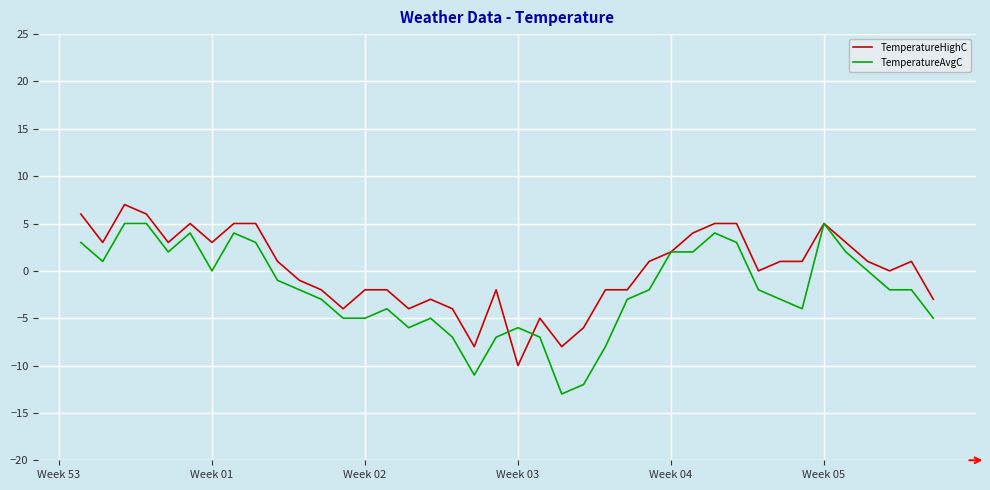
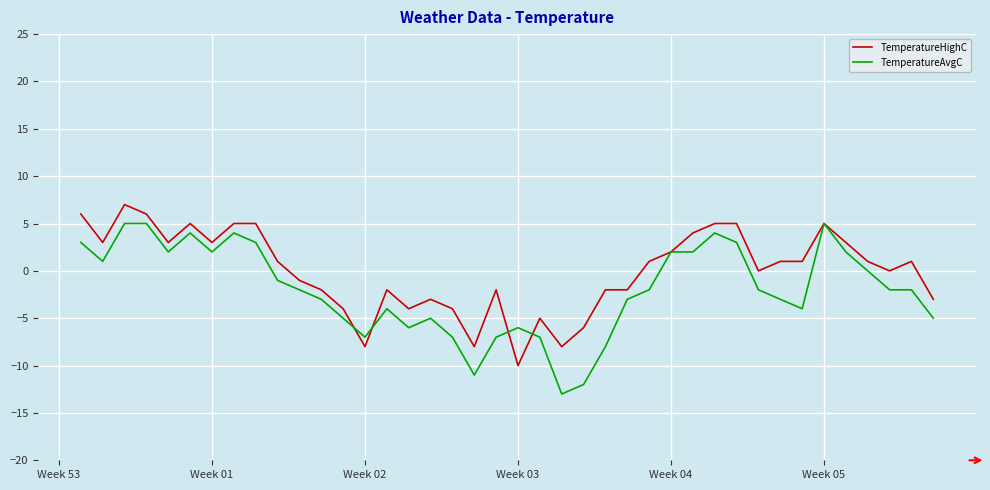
TemperatureAvgC, Week 01: 0 -> 2
TemperatureHighC, Week 02: -2 -> -8
TemperatureAvgC, Week 02: -5 -> -7
